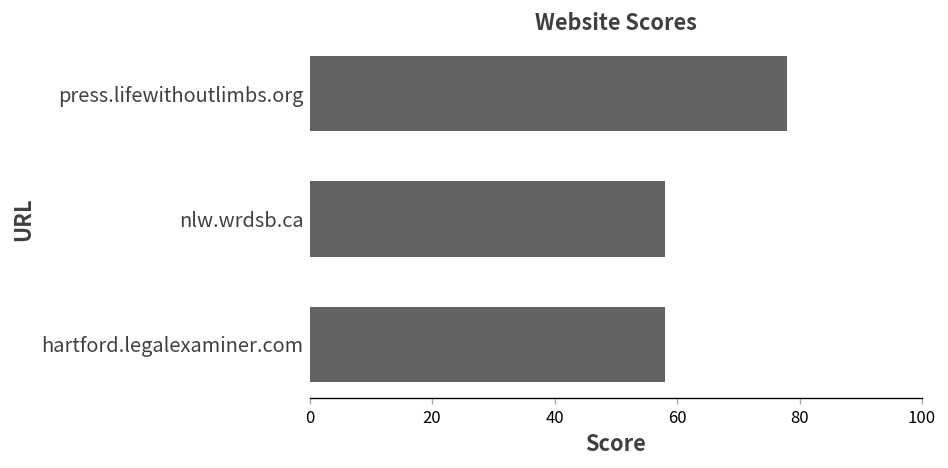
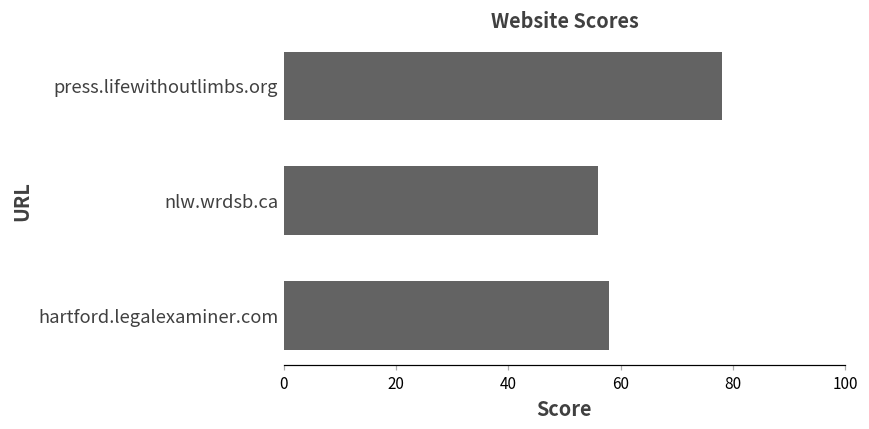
nlw.wrdsb.ca: 58 -> 56
